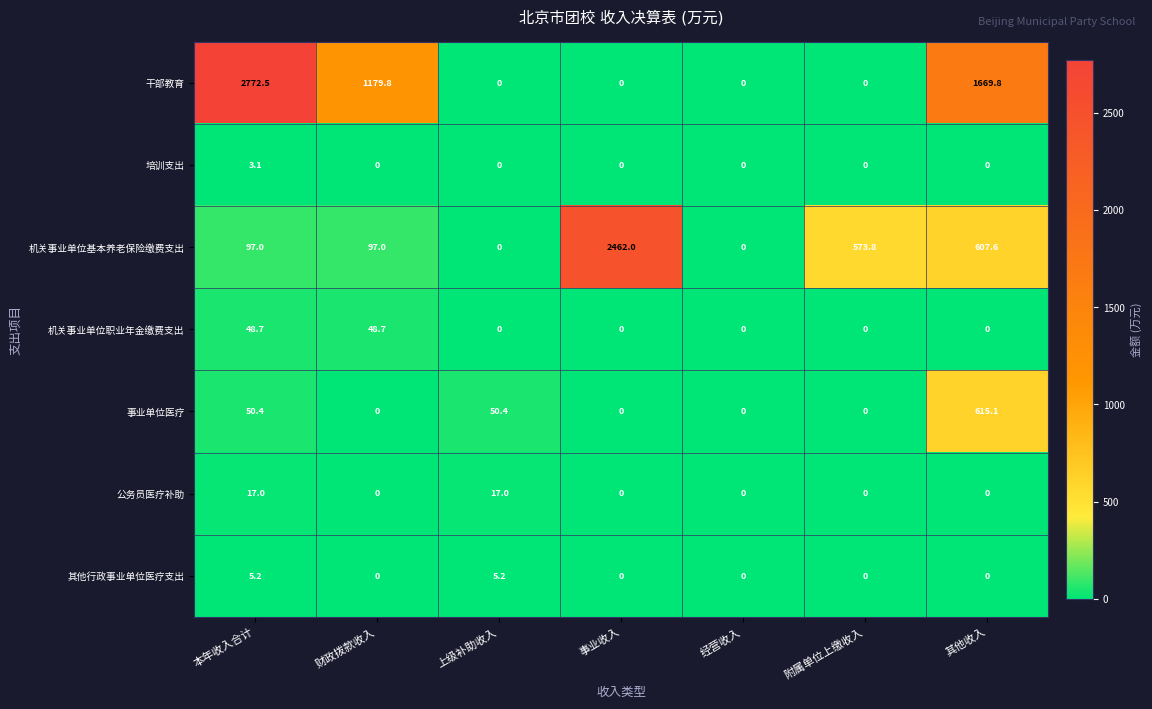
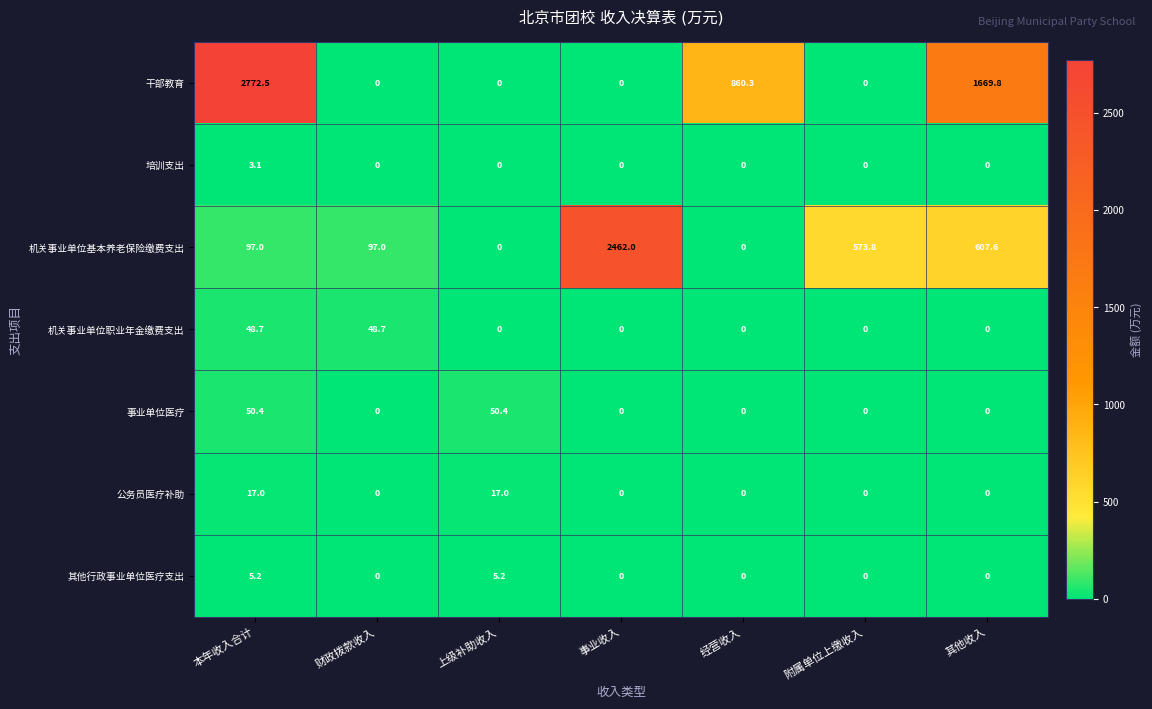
干部教育, 财政拨款收入: 1179.8 -> 0
干部教育, 经营收入: 0 -> 860.3
事业单位医疗, 其他收入: 615.1 -> 0
